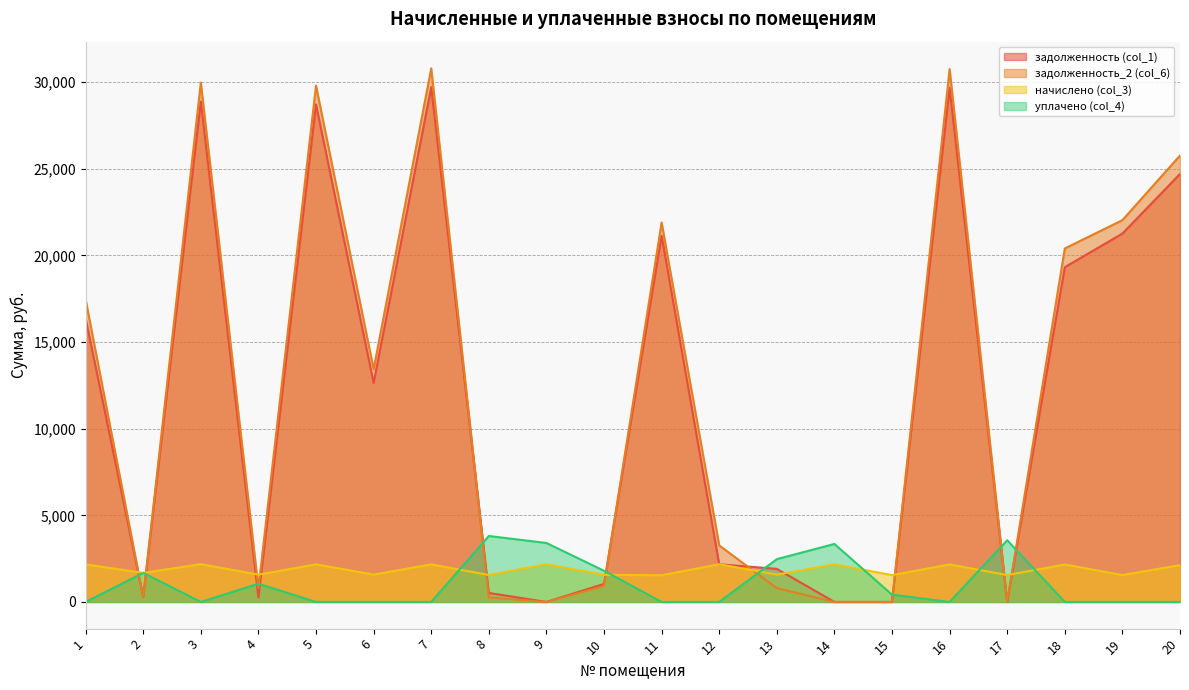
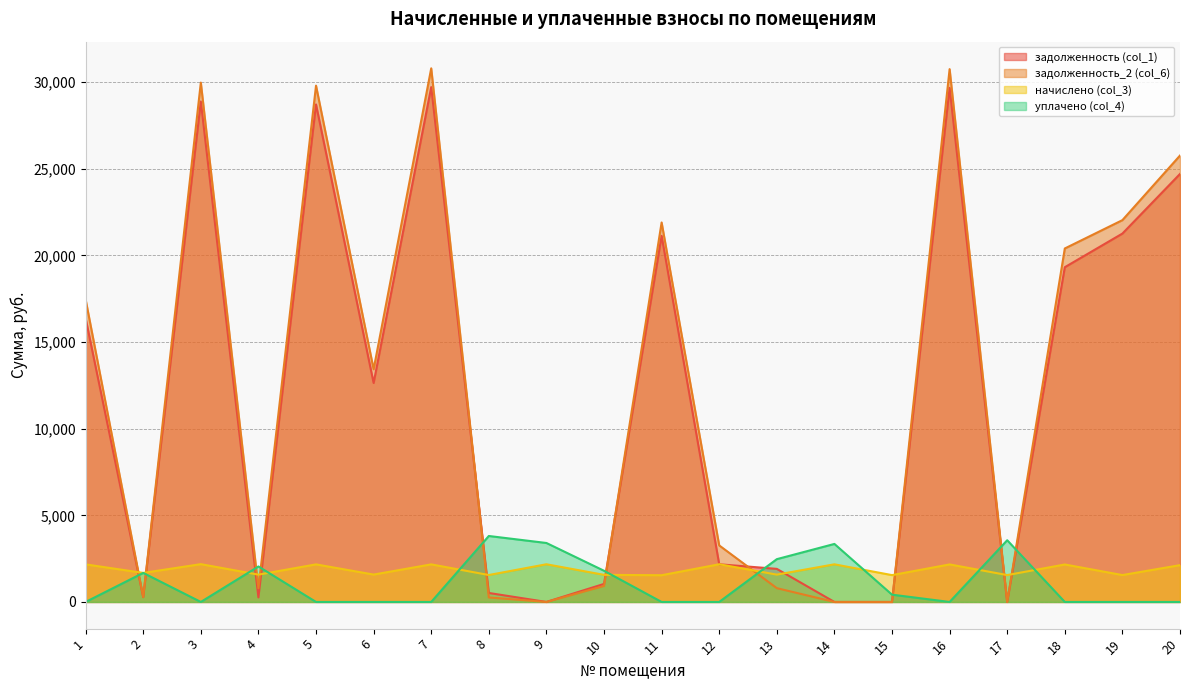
уплачено (col_4), 4: 1,100 -> 2,000
